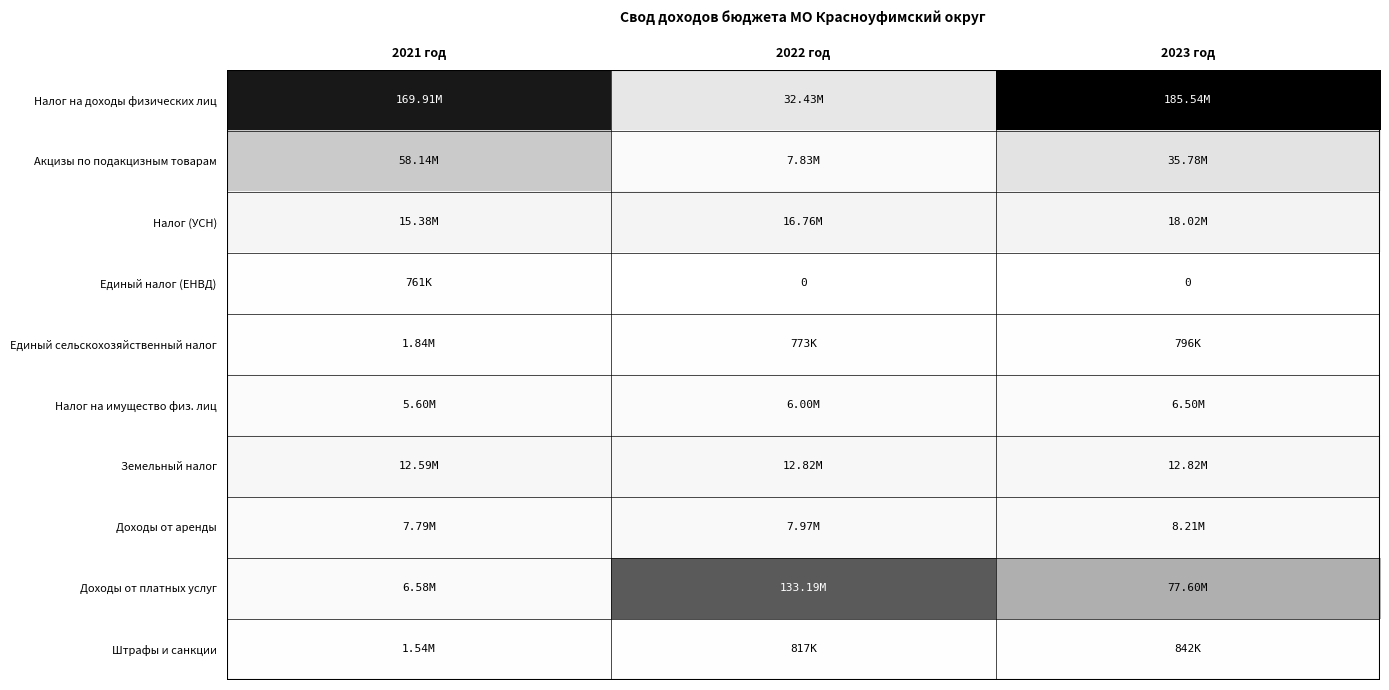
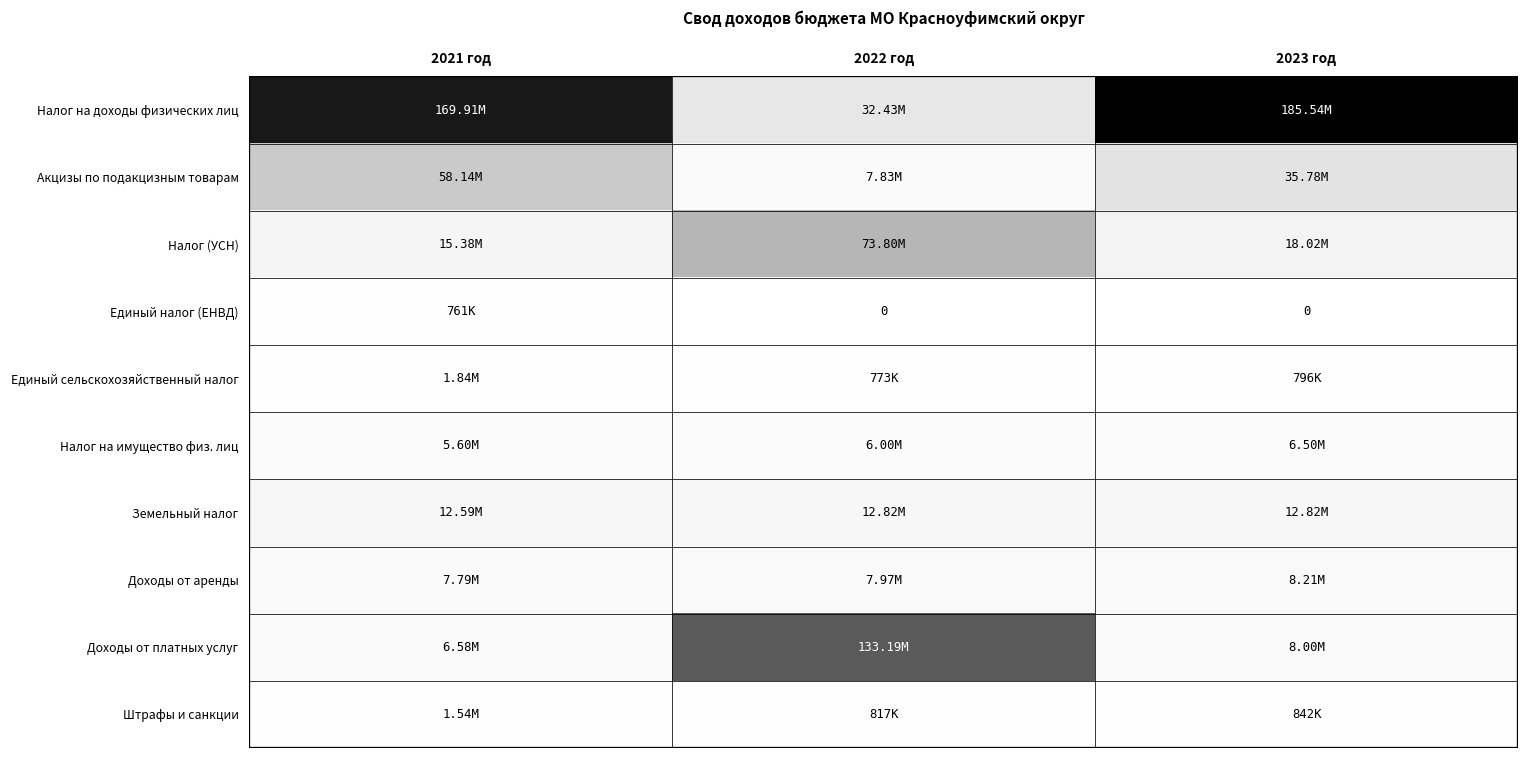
Налог (УСН), 2022 год: 16.76M -> 73.80M
Доходы от платных услуг, 2023 год: 77.60M -> 8.00M
